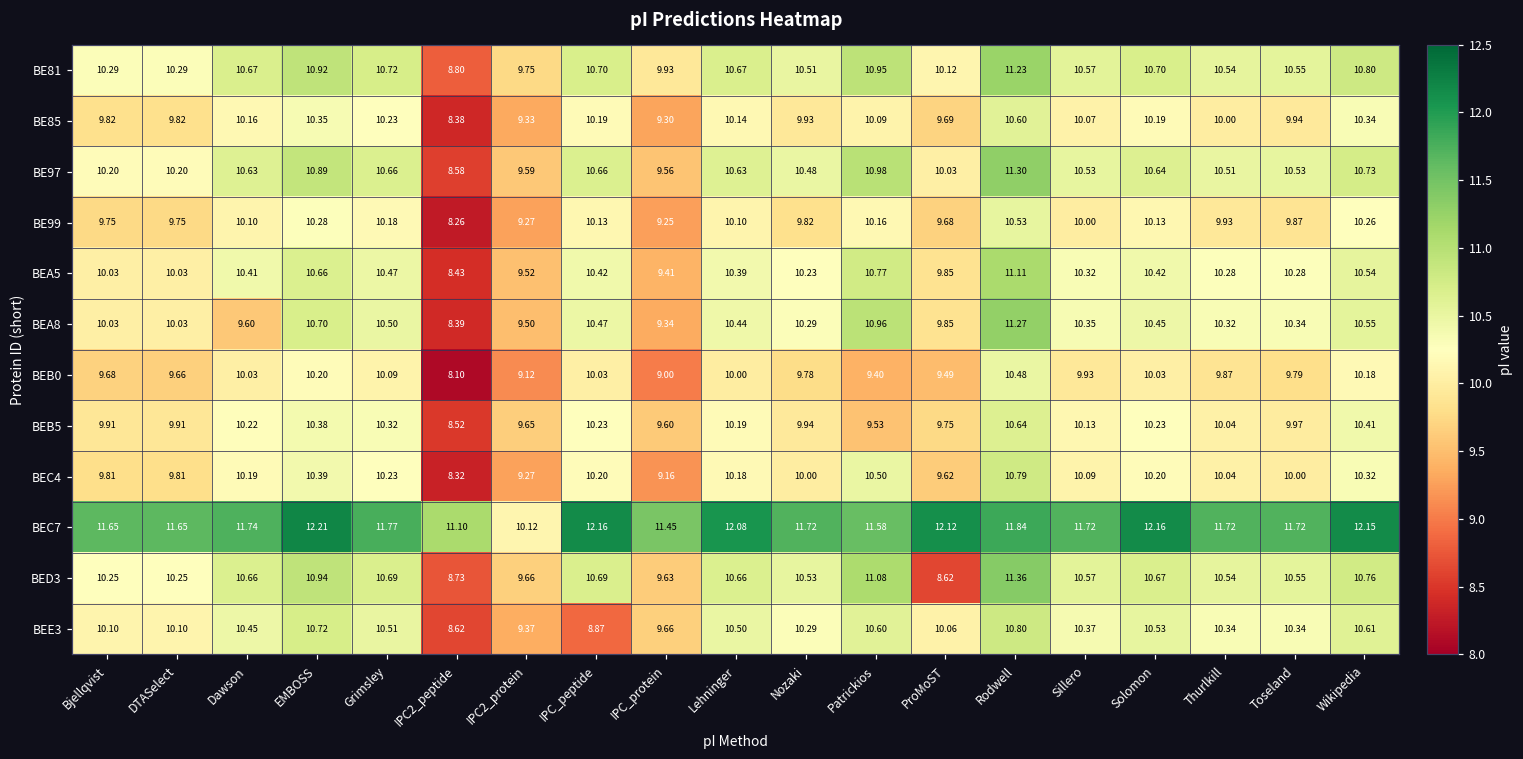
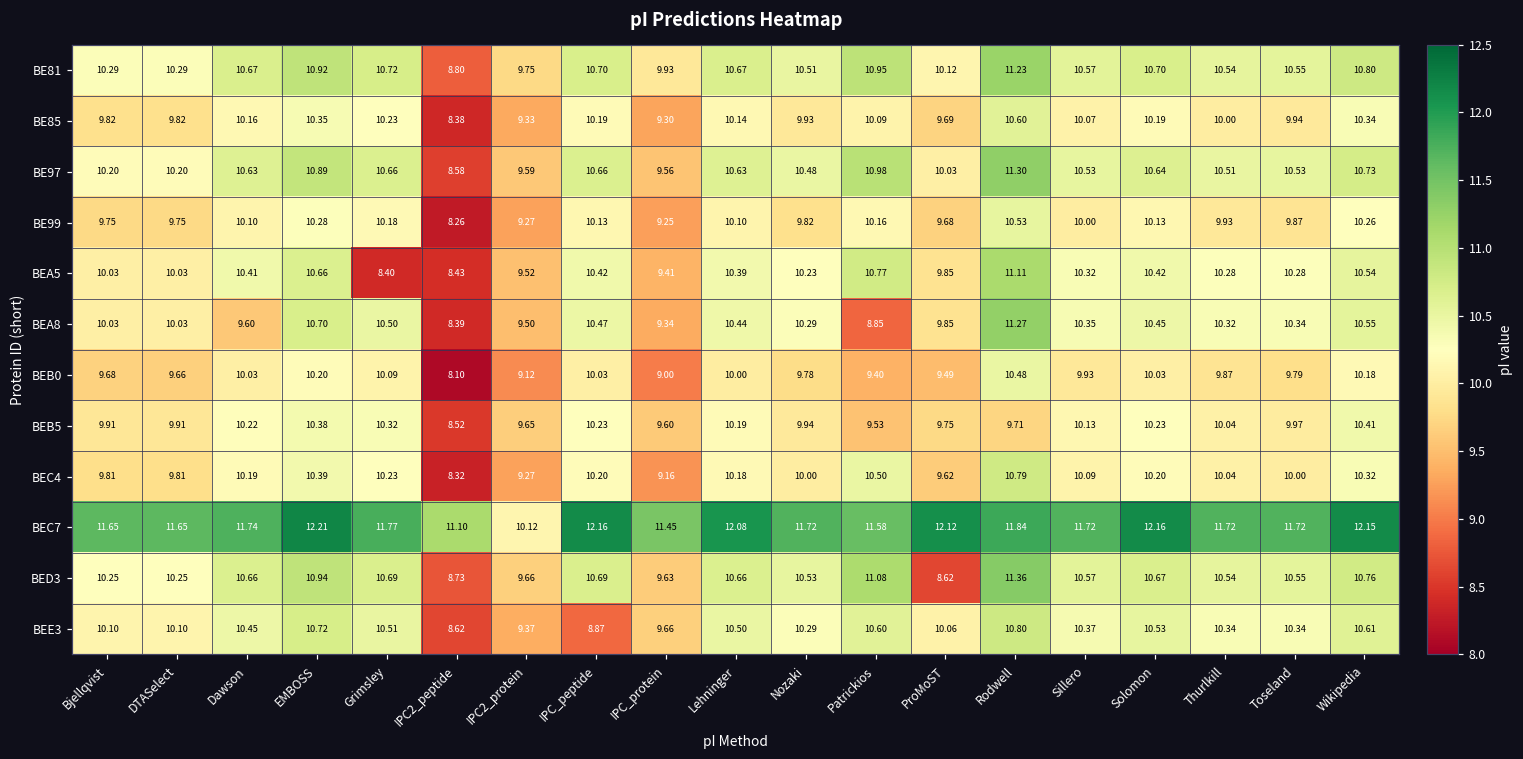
BEA5, Grimsley: 10.47 -> 8.40
BEA8, Patrickios: 10.96 -> 8.85
BEB5, Rodwell: 10.64 -> 9.71
